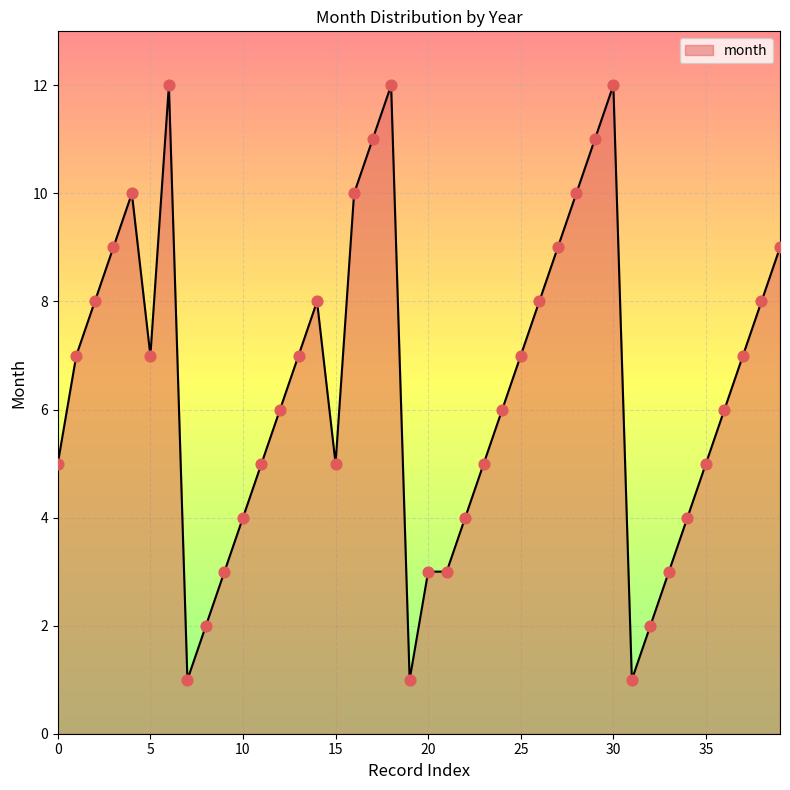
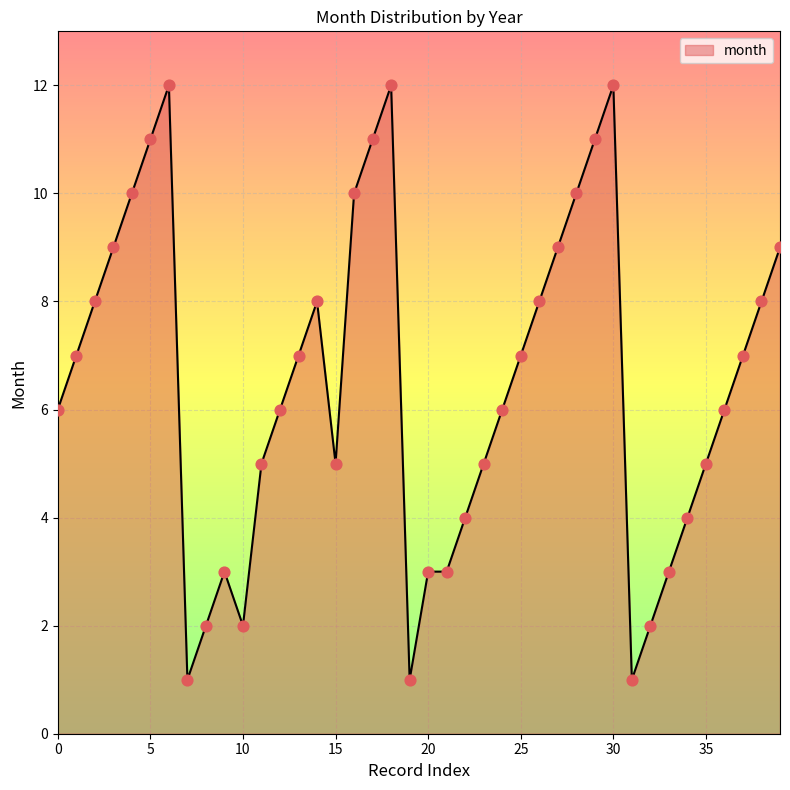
0: 5 -> 6
5: 7 -> 11
10: 4 -> 2
